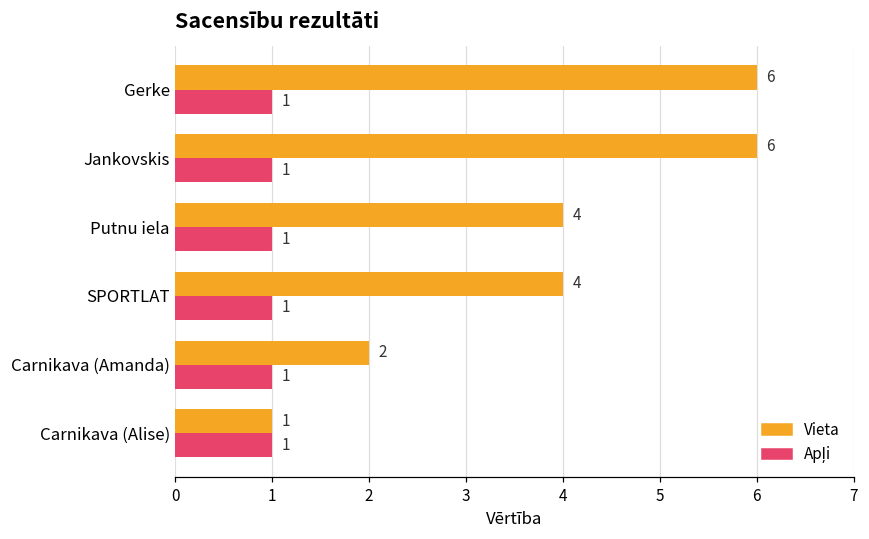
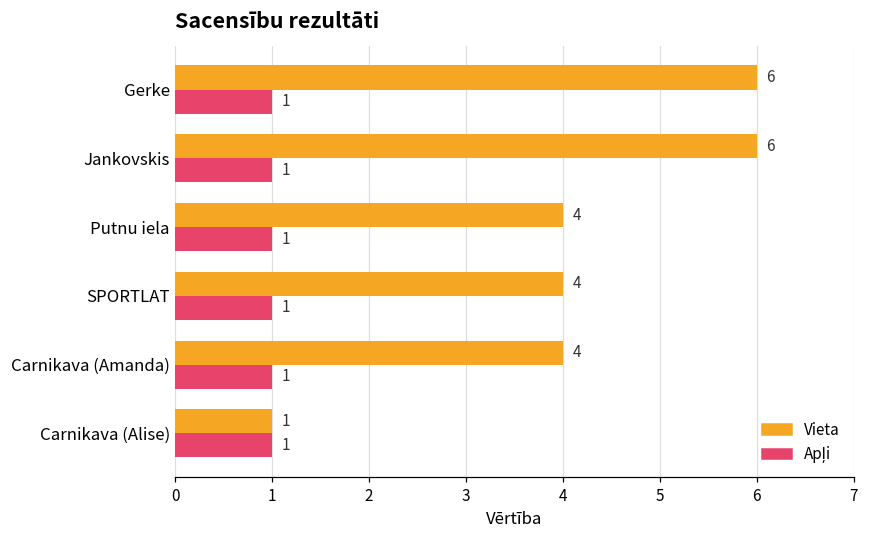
Vieta, Carnikava (Amanda): 2 -> 4
